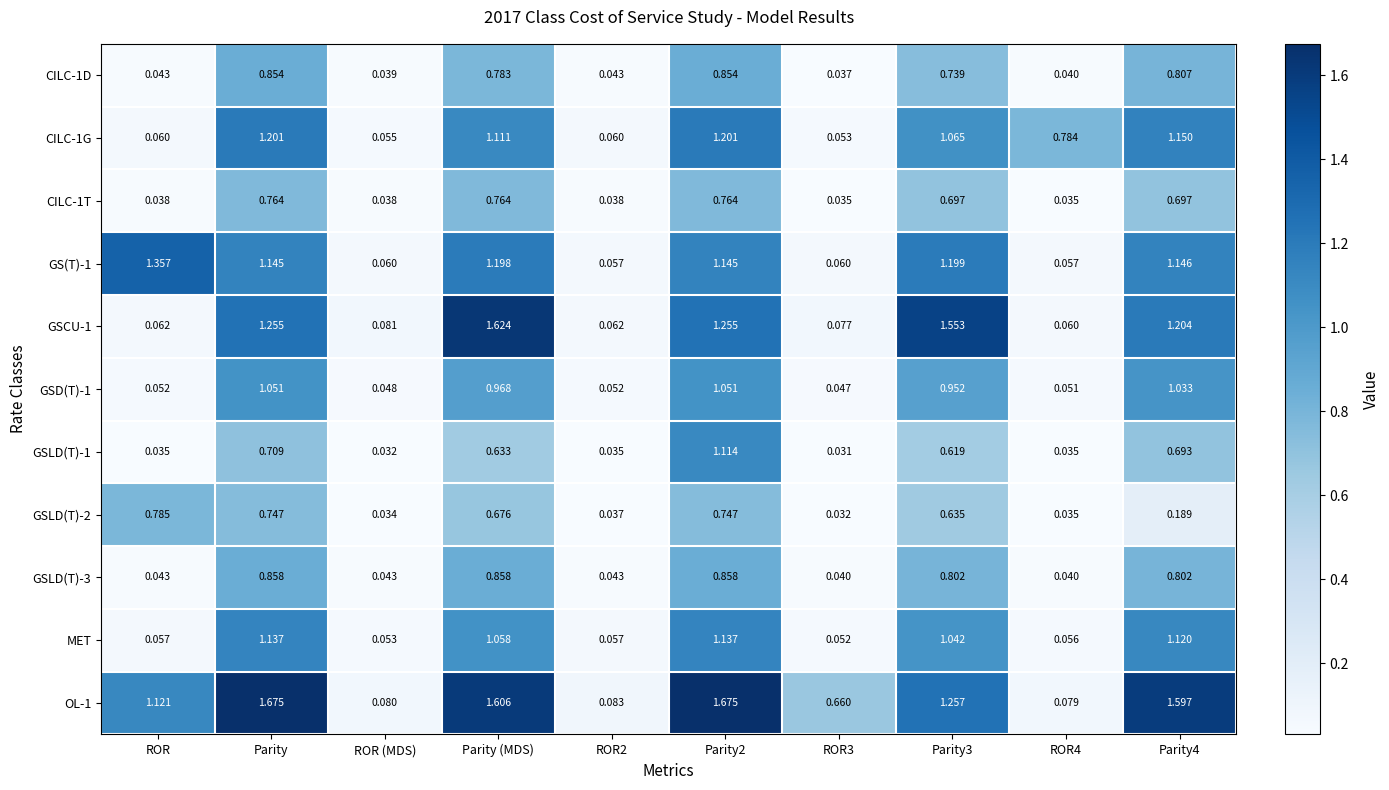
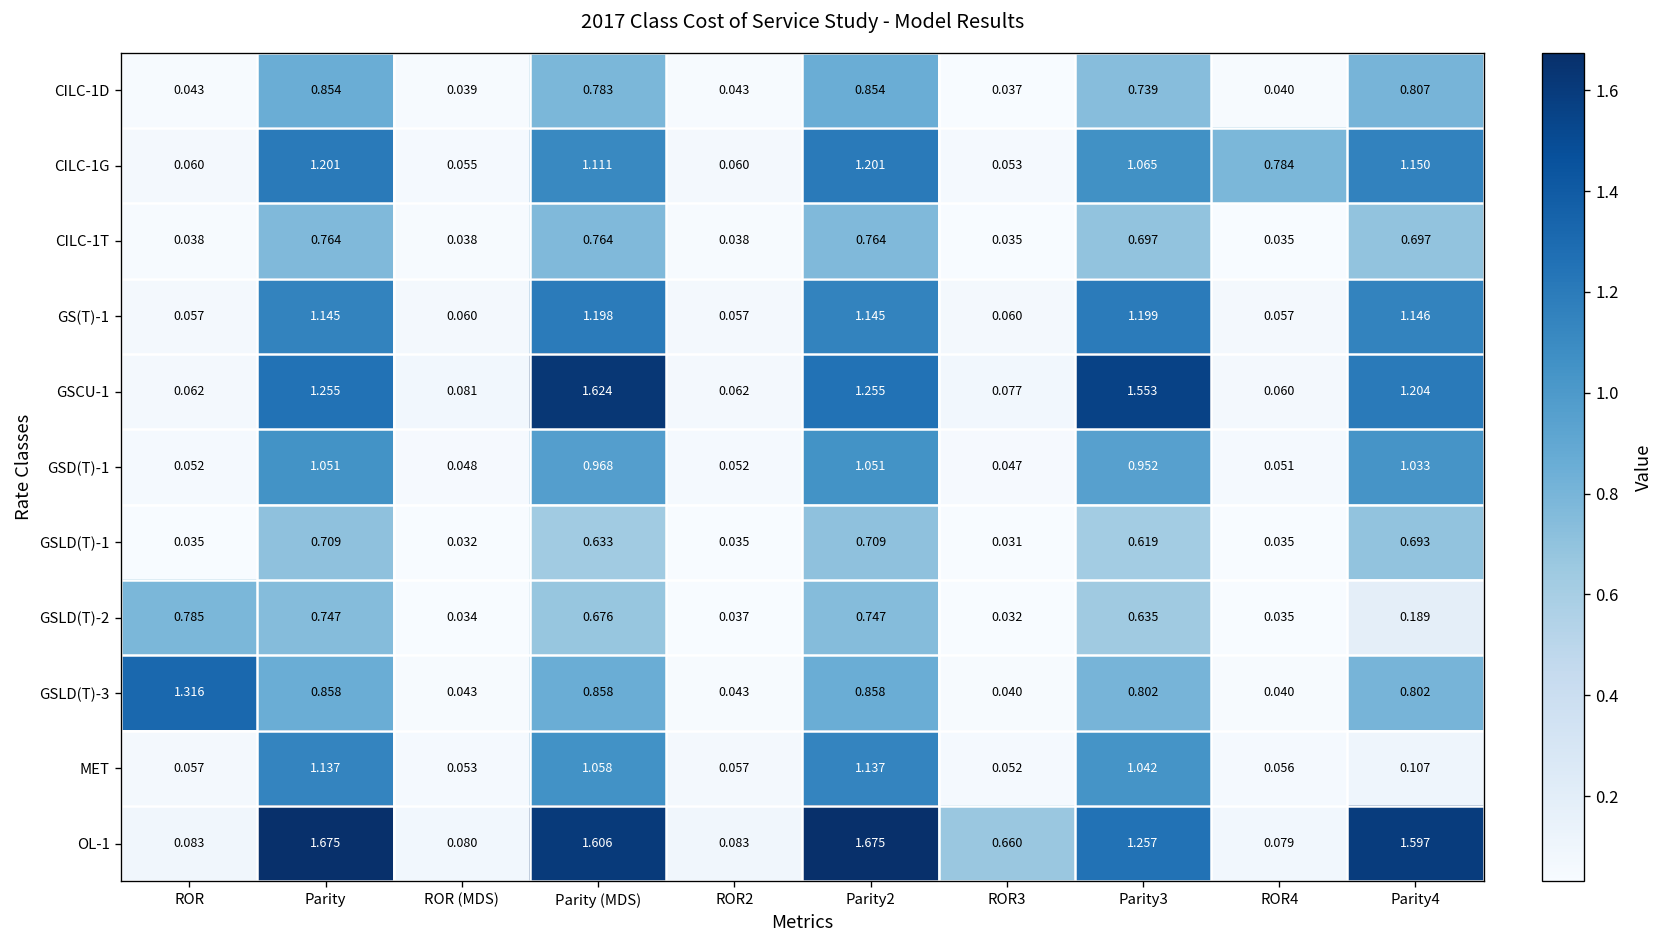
GS(T)-1, ROR: 1.357 -> 0.057
GSLD(T)-1, Parity2: 1.114 -> 0.709
GSLD(T)-3, ROR: 0.043 -> 1.316
MET, Parity4: 1.120 -> 0.107
OL-1, ROR: 1.121 -> 0.083
